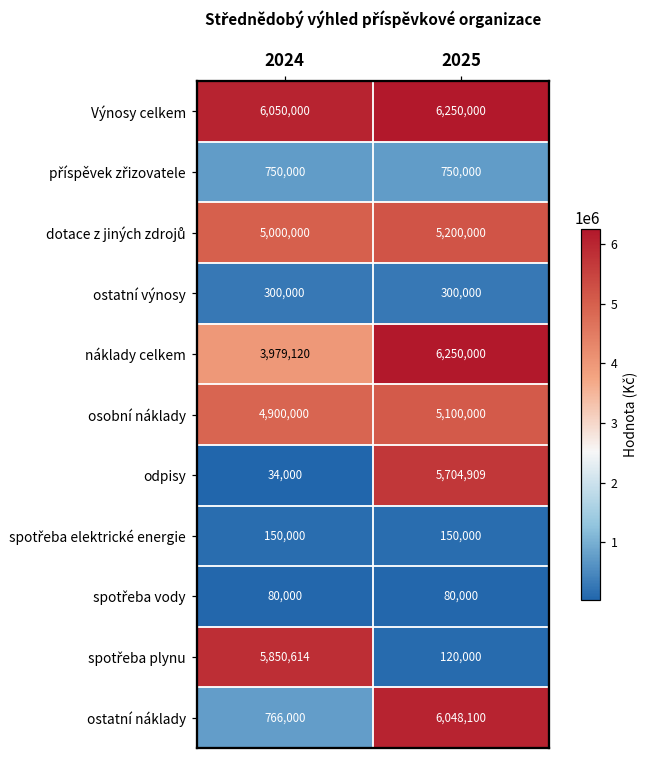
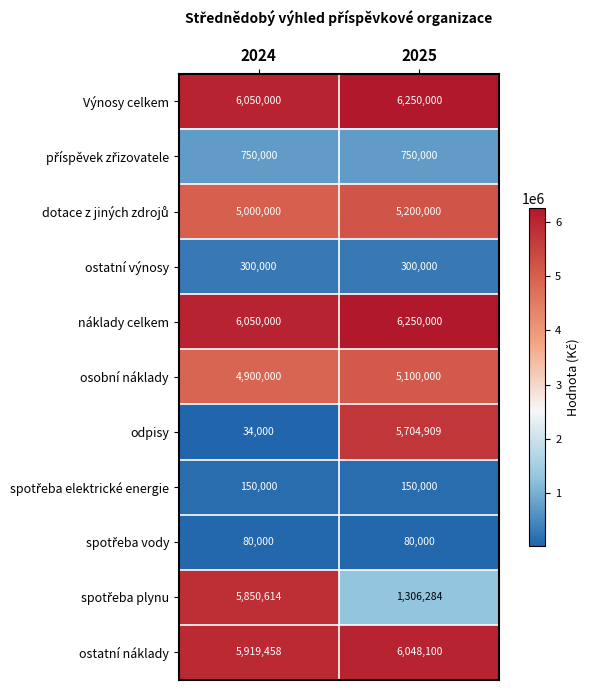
náklady celkem, 2024: 3,979,120 -> 6,050,000
spotřeba plynu, 2025: 120,000 -> 1,306,284
ostatní náklady, 2024: 766,000 -> 5,919,458
